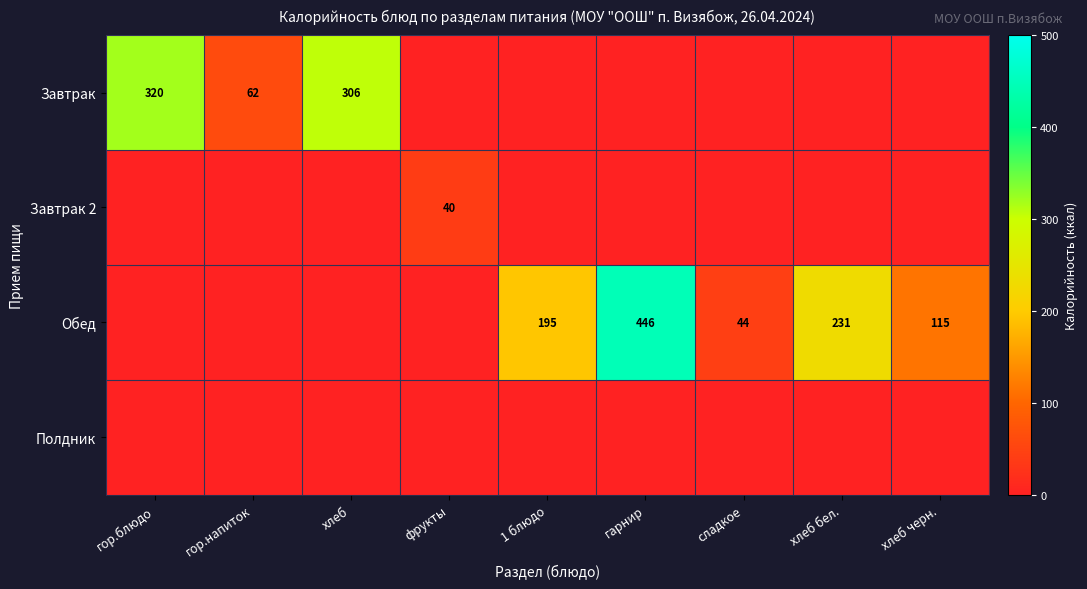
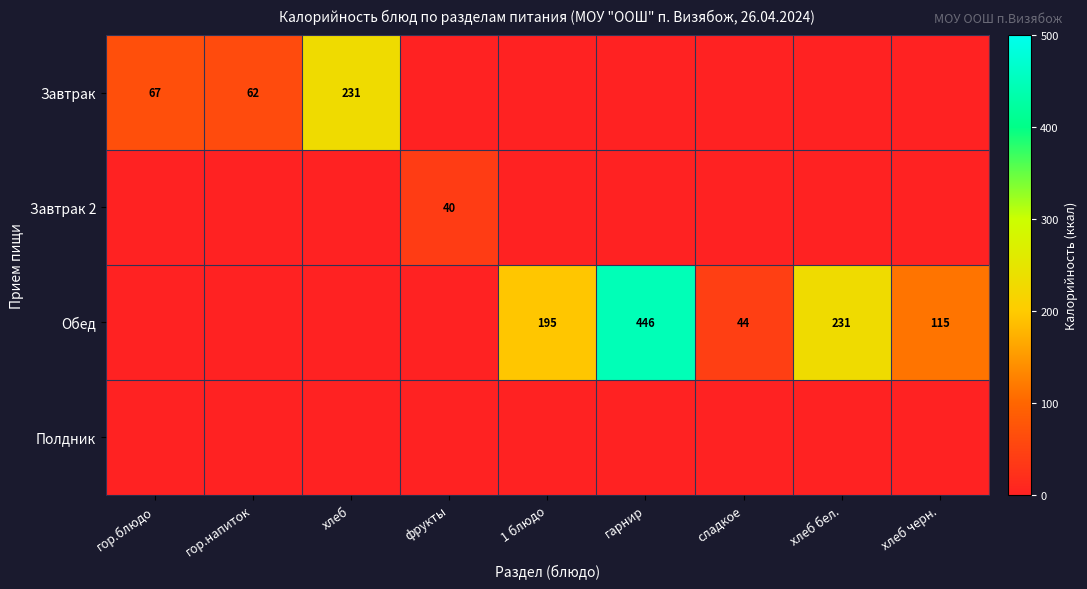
Завтрак, гор.блюдо: 320 -> 67
Завтрак, хлеб: 306 -> 231
